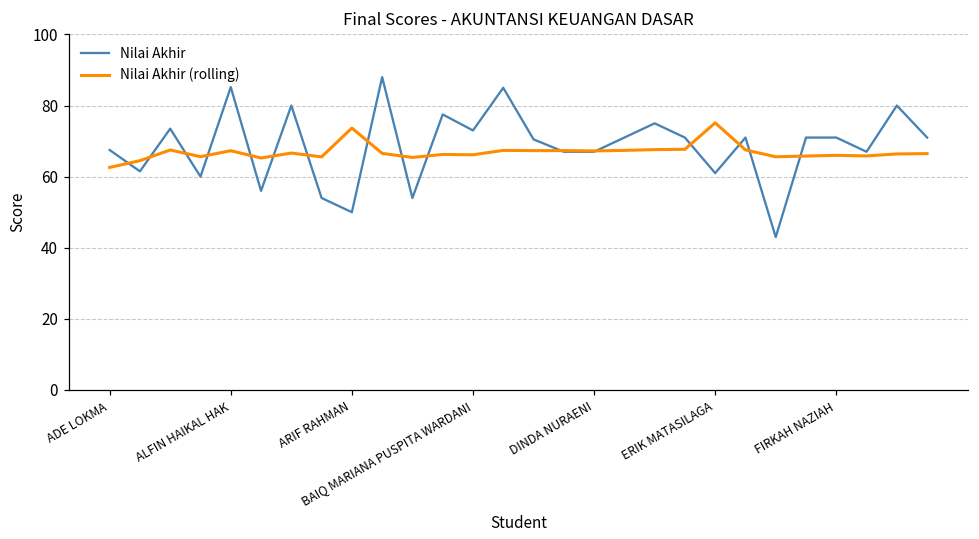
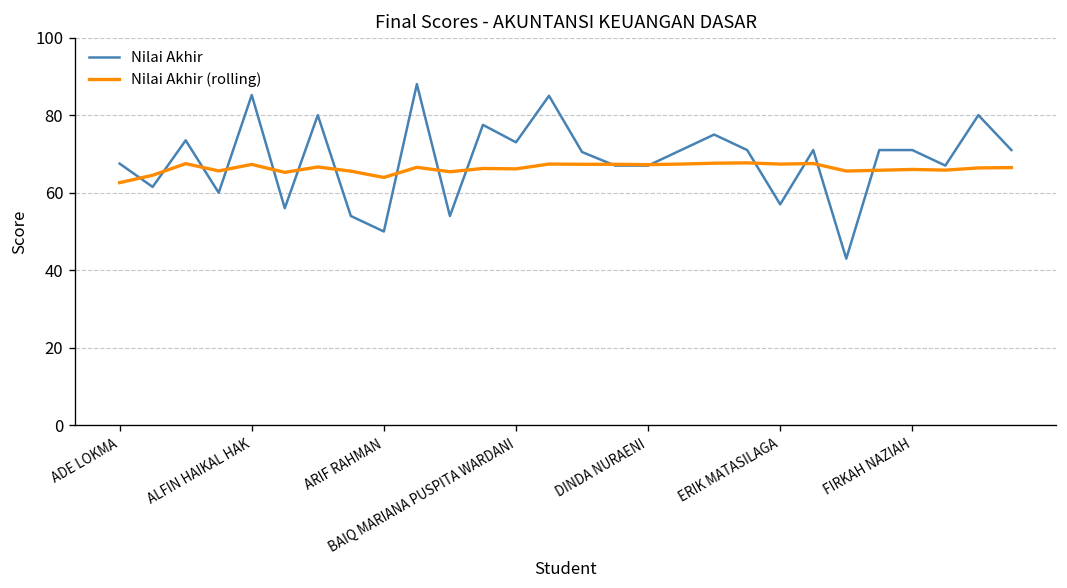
Nilai Akhir (rolling), ARIF RAHMAN: 74 -> 64
Nilai Akhir, ERIK MATASILAGA: 61 -> 57
Nilai Akhir (rolling), ERIK MATASILAGA: 75 -> 67
